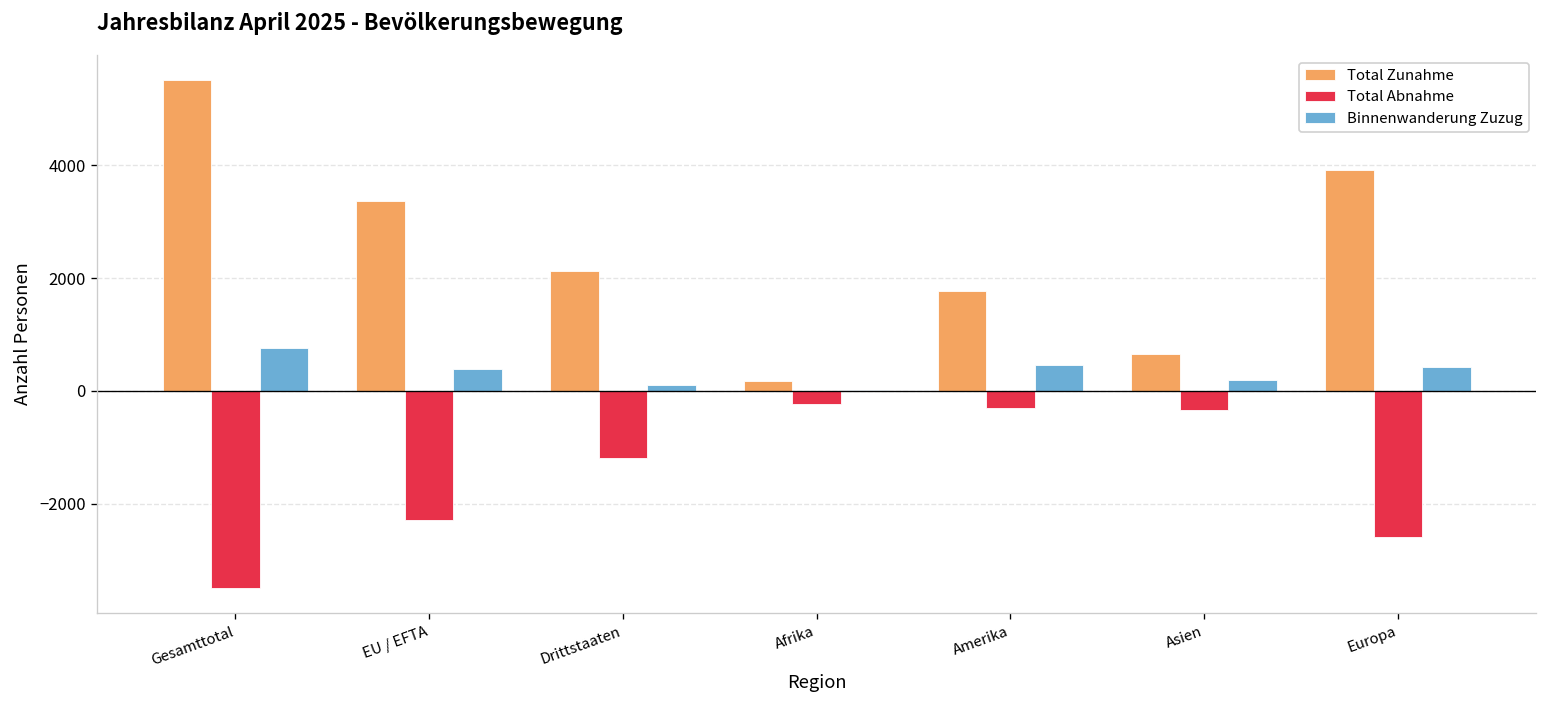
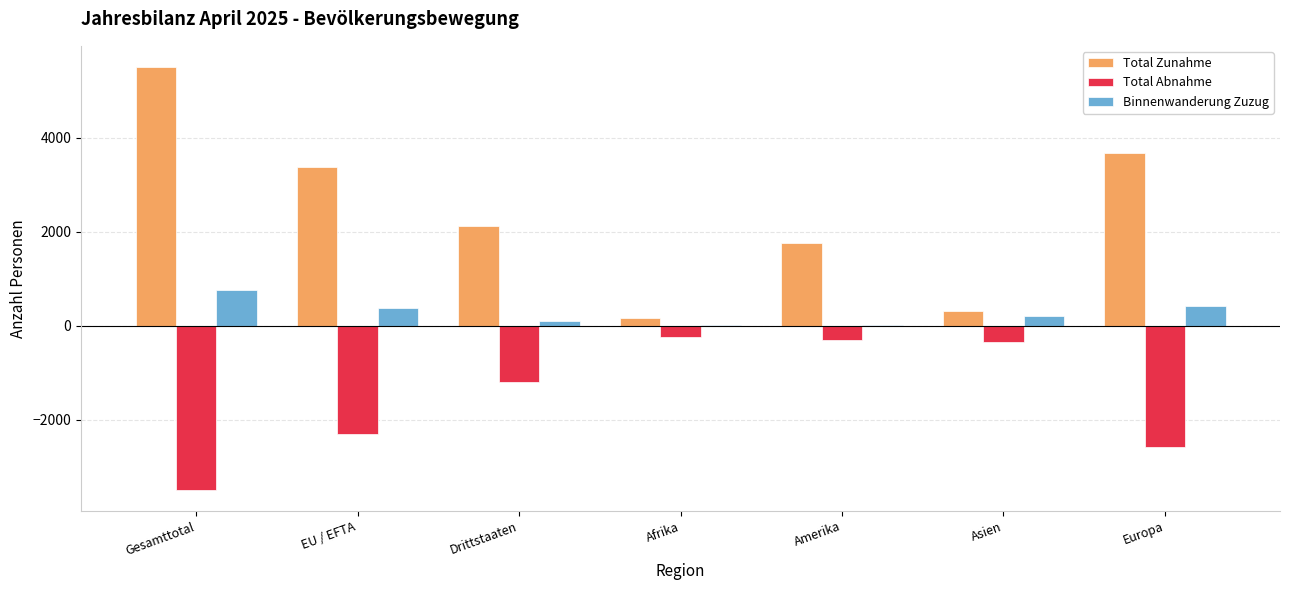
Binnenwanderung Zuzug, Amerika: 500 -> 0
Total Zunahme, Asien: 700 -> 300
Total Zunahme, Europa: 3900 -> 3700
